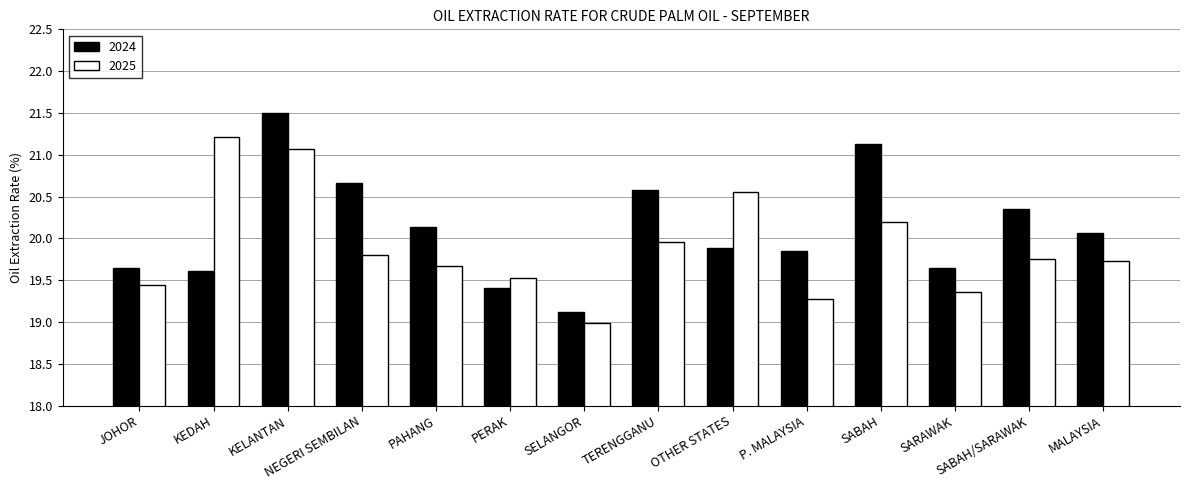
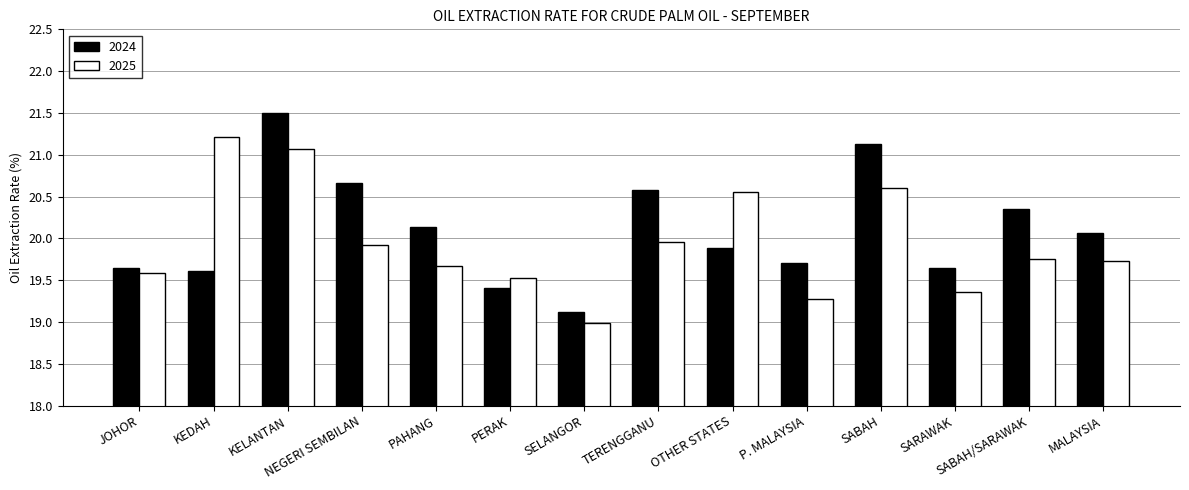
2025, JOHOR: 19.4 -> 19.6
2025, NEGERI SEMBILAN: 19.8 -> 19.9
2024, P. MALAYSIA: 19.9 -> 19.7
2025, SABAH: 20.2 -> 20.6
